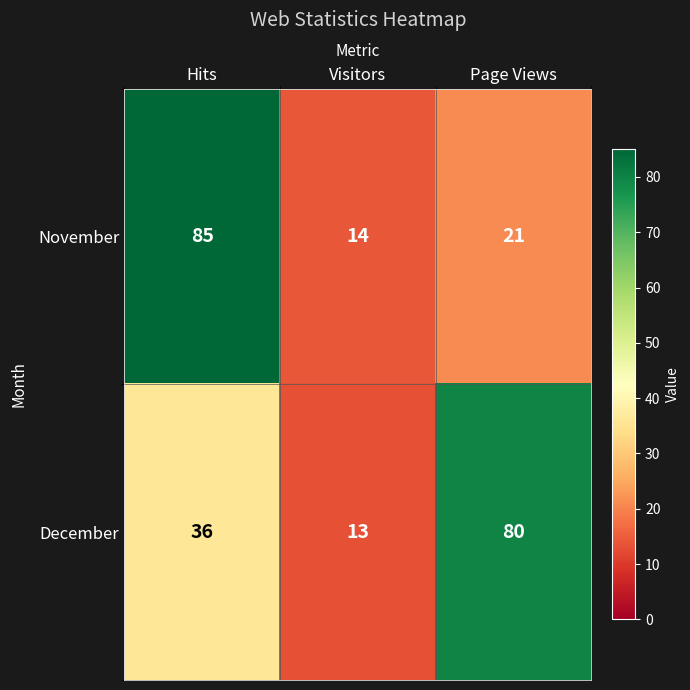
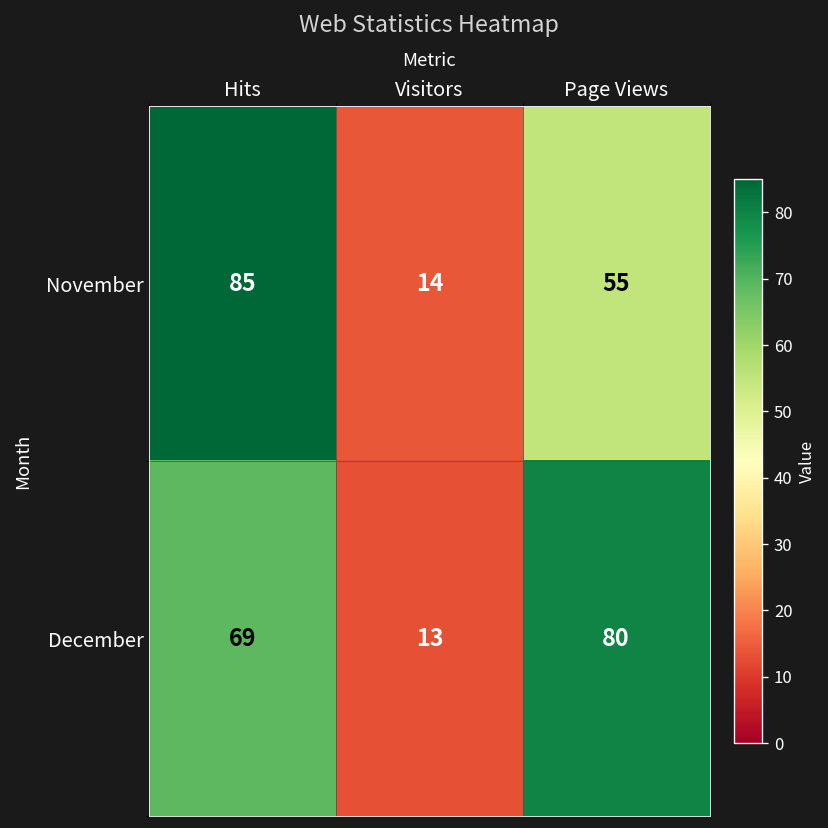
November, Page Views: 21 -> 55
December, Hits: 36 -> 69
